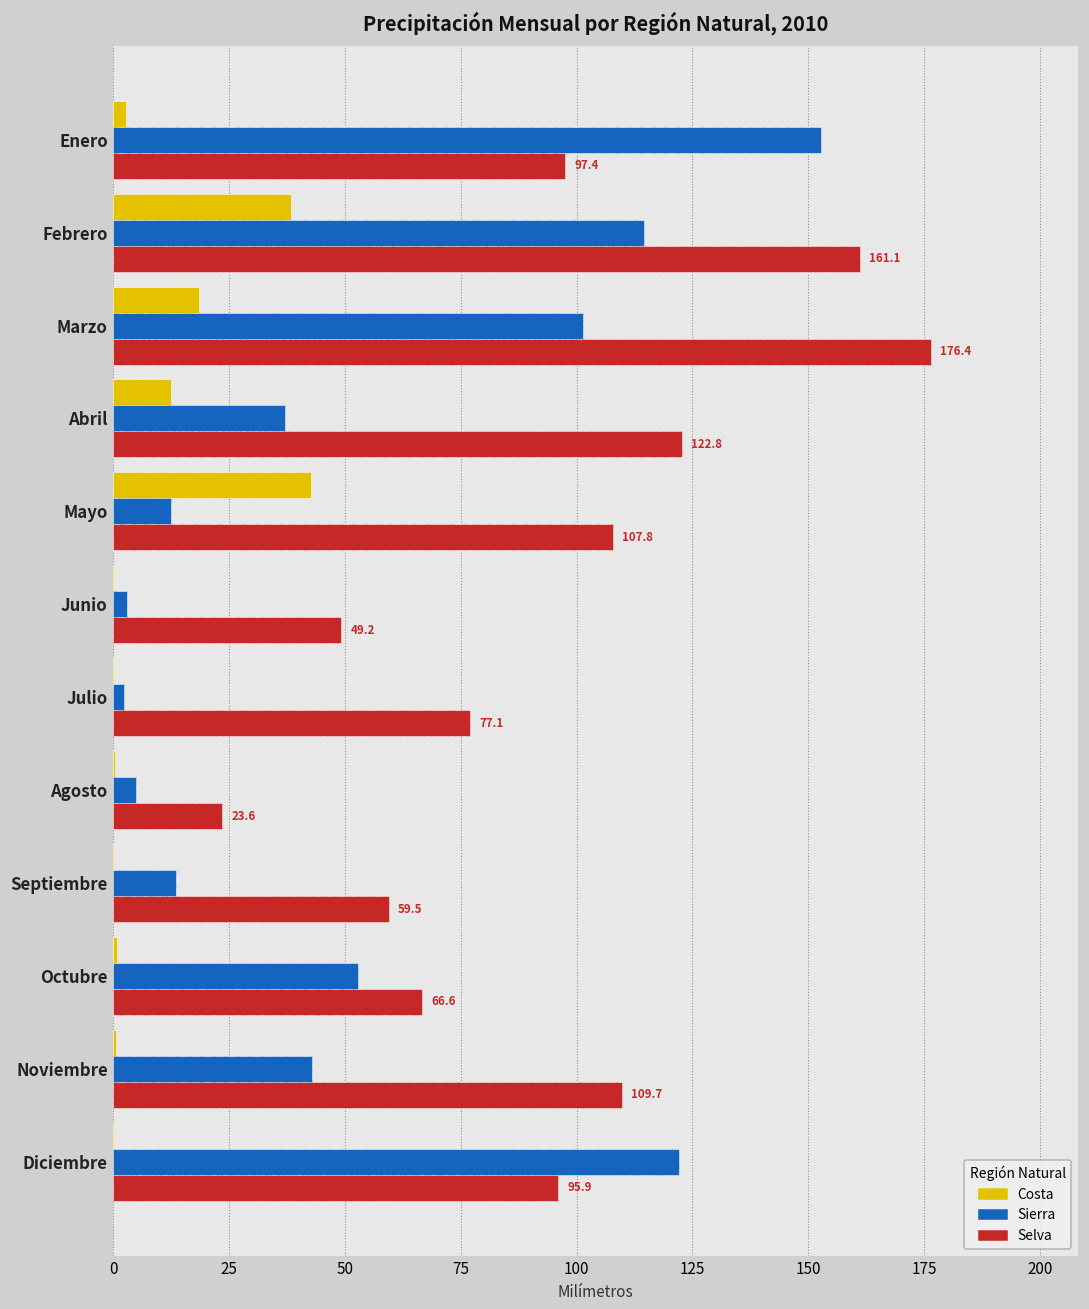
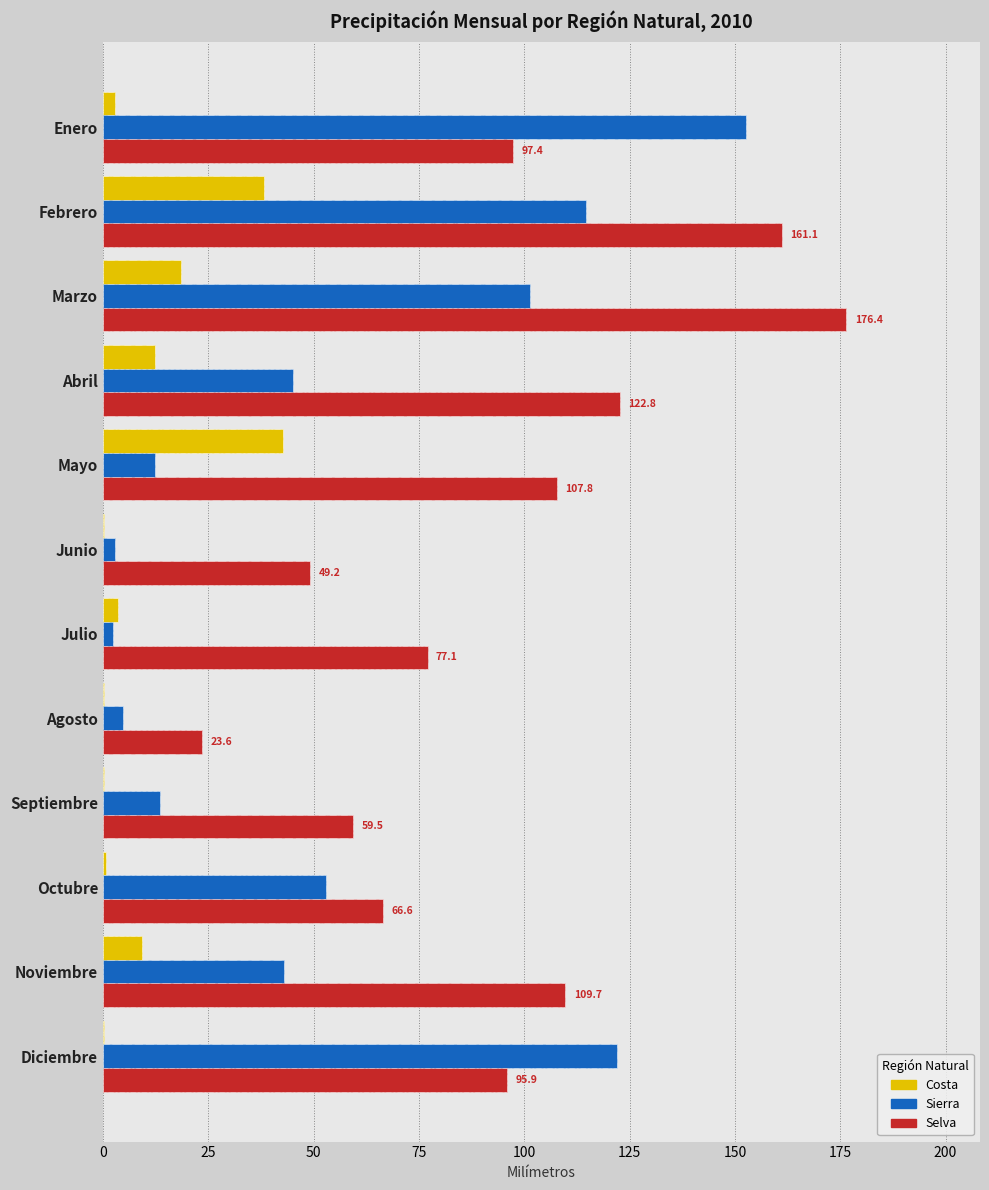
Sierra, Abril: 37 -> 45
Costa, Julio: 0 -> 4
Costa, Noviembre: 1 -> 9
